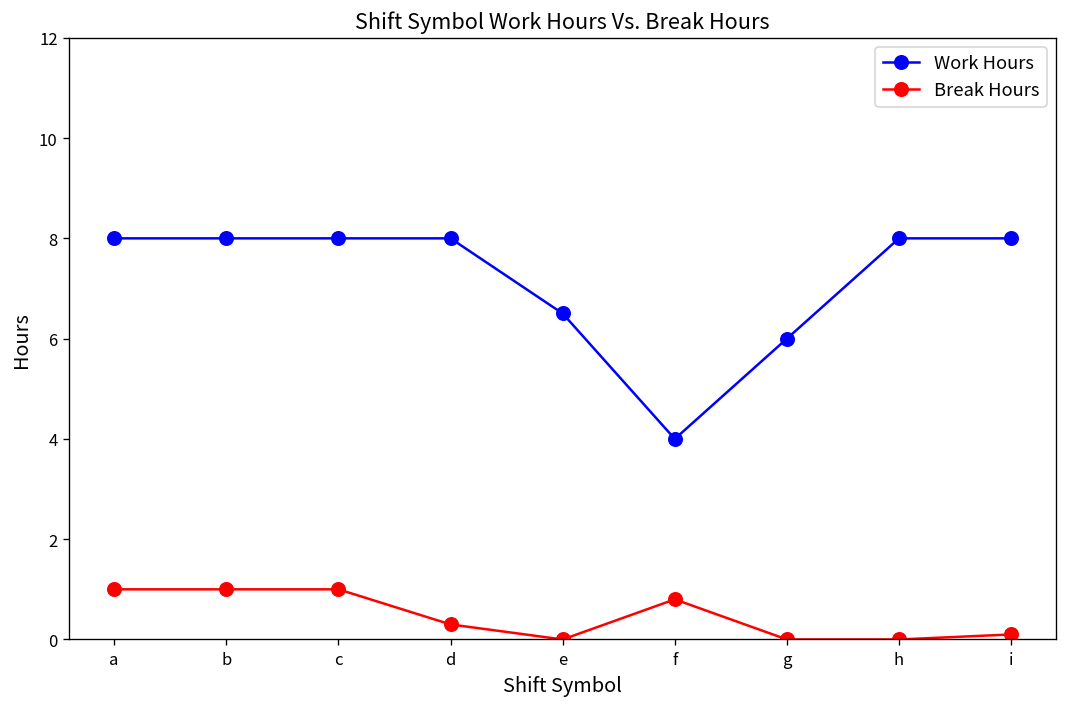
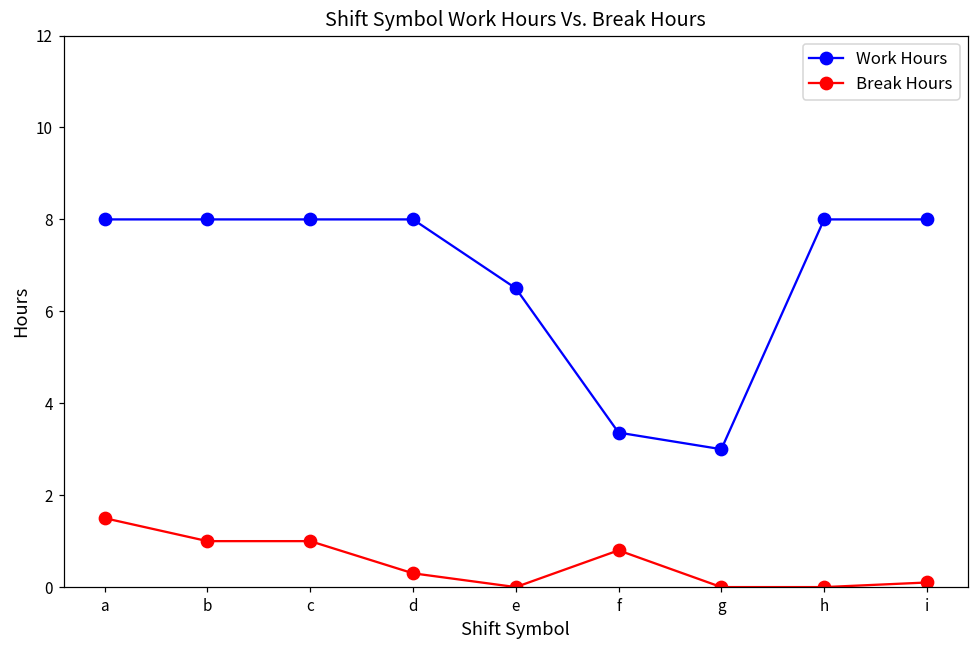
Break Hours, a: 1.0 -> 1.5
Work Hours, f: 4.0 -> 3.4
Work Hours, g: 6 -> 3
